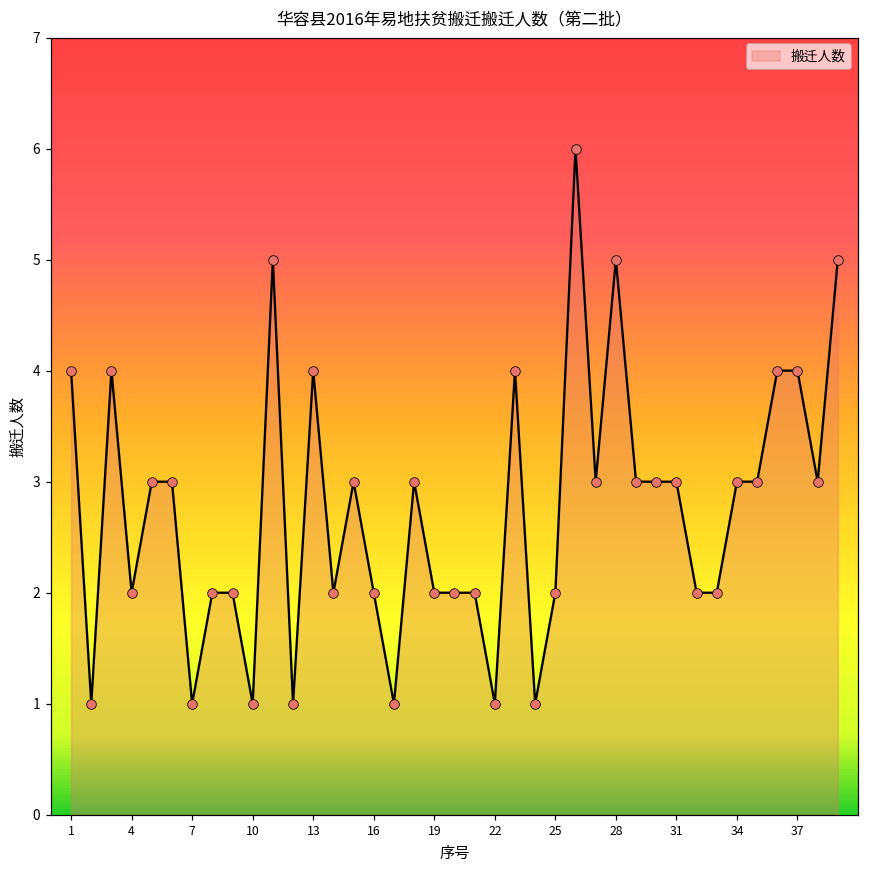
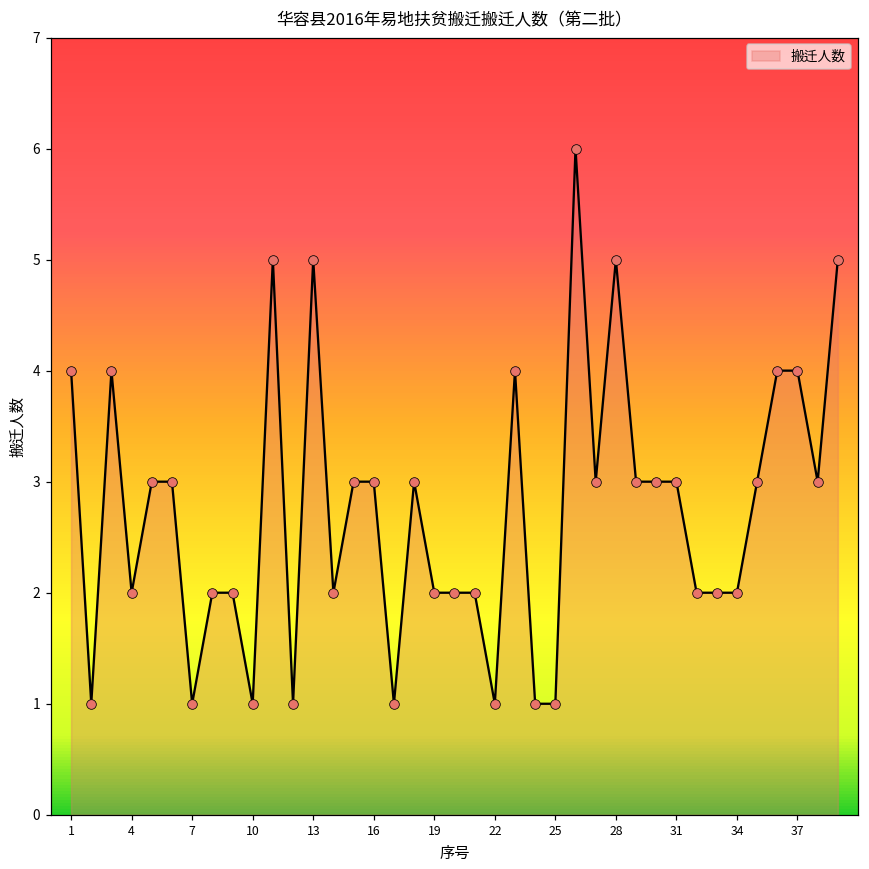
13: 4 -> 5
16: 2 -> 3
25: 2 -> 1
34: 3 -> 2
